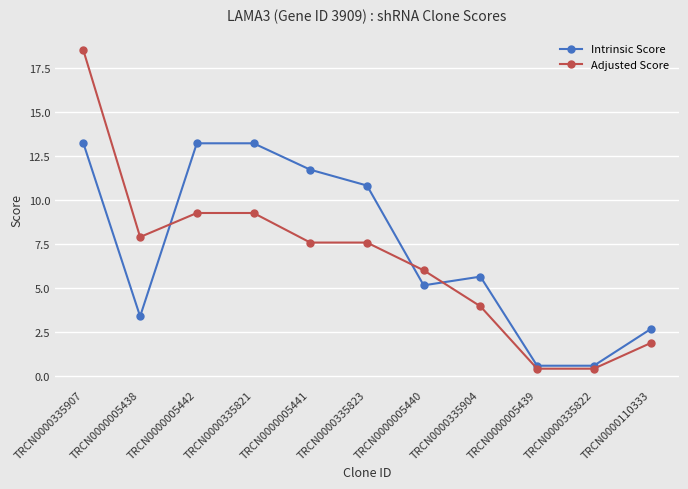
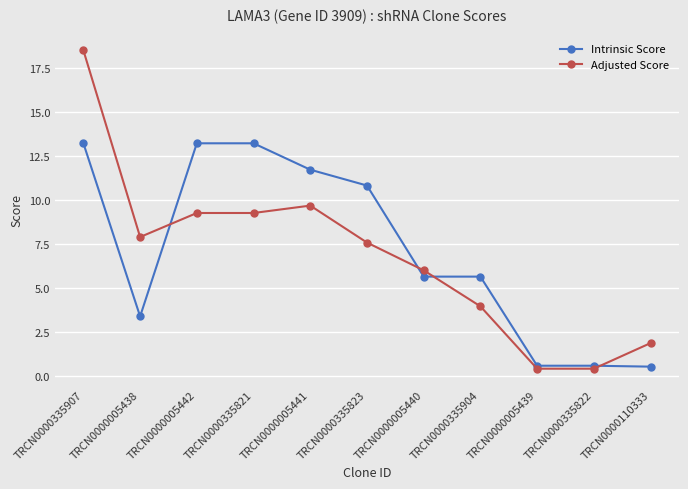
Adjusted Score, TRCN0000005441: 7.6 -> 9.7
Intrinsic Score, TRCN0000005440: 5.1 -> 5.6
Intrinsic Score, TRCN0000110333: 2.6 -> 0.5
